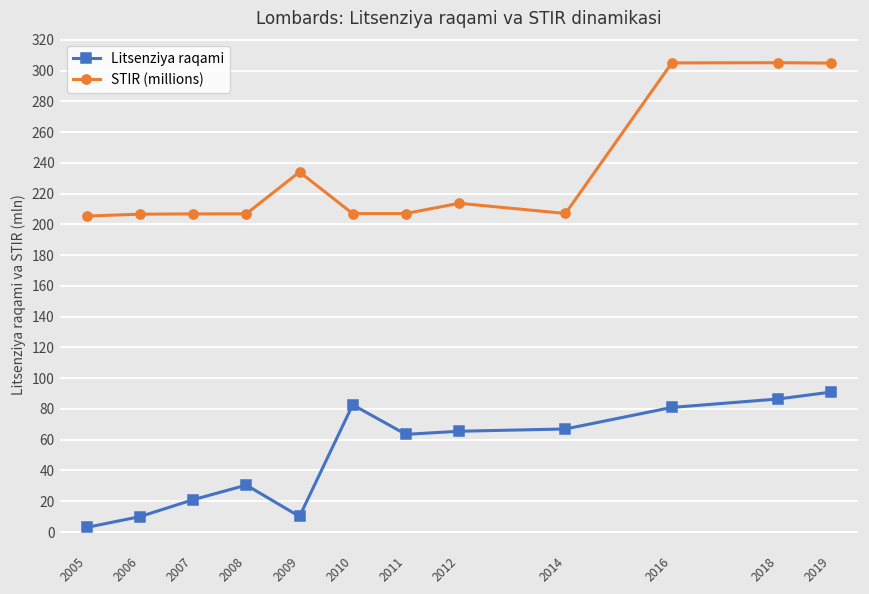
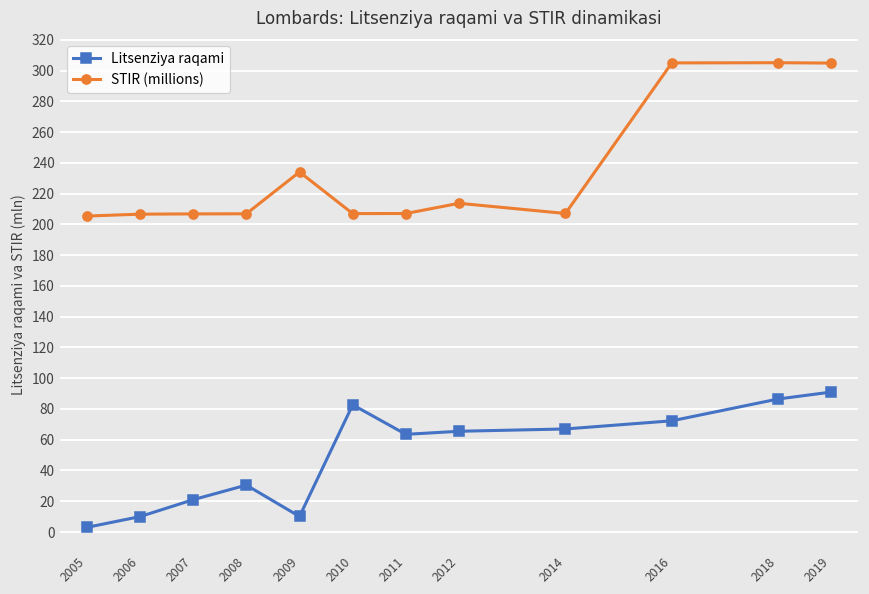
Litsenziya raqami, 2016: 81 -> 72
